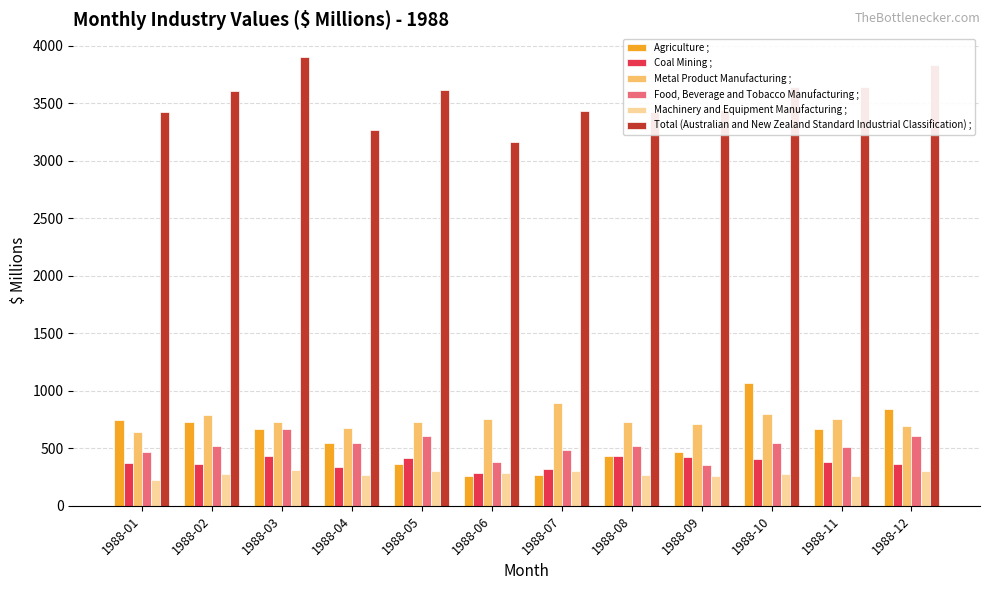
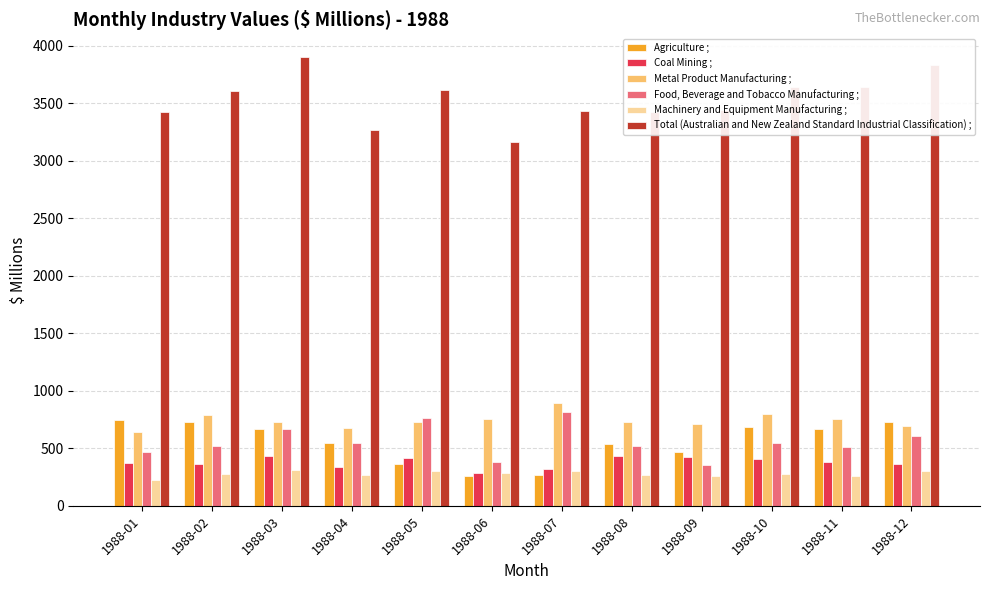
Food, Beverage and Tobacco Manufacturing ;, 1988-05: 600 -> 770
Food, Beverage and Tobacco Manufacturing ;, 1988-07: 490 -> 810
Agriculture ;, 1988-08: 430 -> 540
Agriculture ;, 1988-10: 1070 -> 680
Agriculture ;, 1988-12: 840 -> 730
